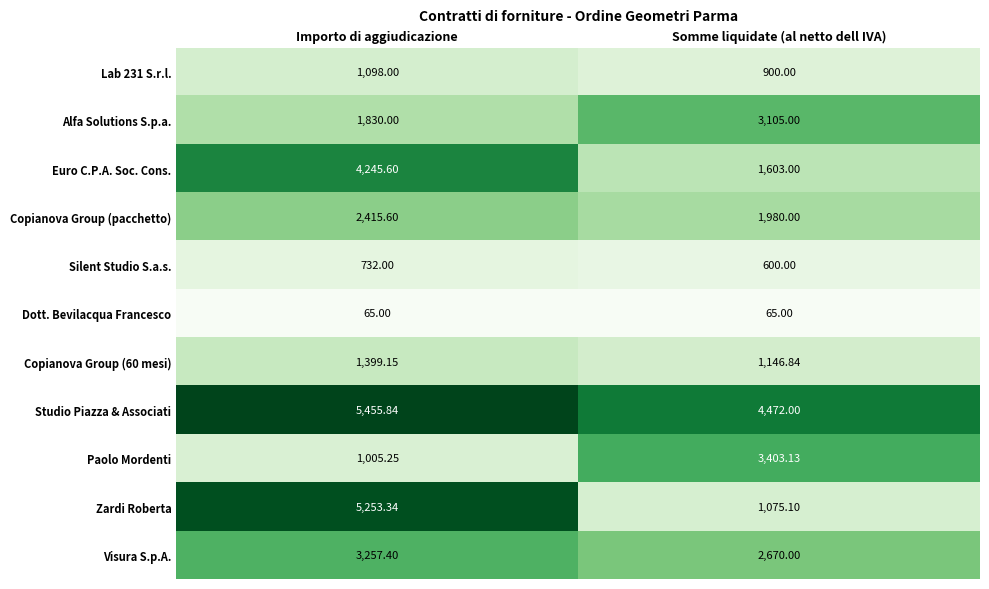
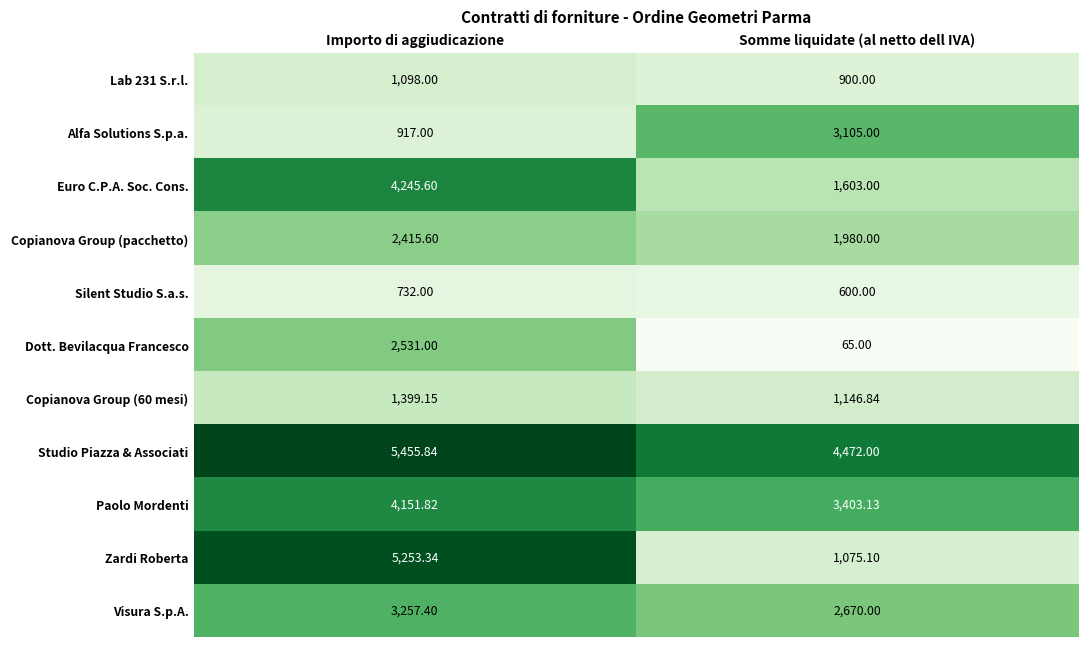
Alfa Solutions S.p.a., Importo di aggiudicazione: 1,830.00 -> 917.00
Dott. Bevilacqua Francesco, Importo di aggiudicazione: 65.00 -> 2,531.00
Paolo Mordenti, Importo di aggiudicazione: 1,005.25 -> 4,151.82
